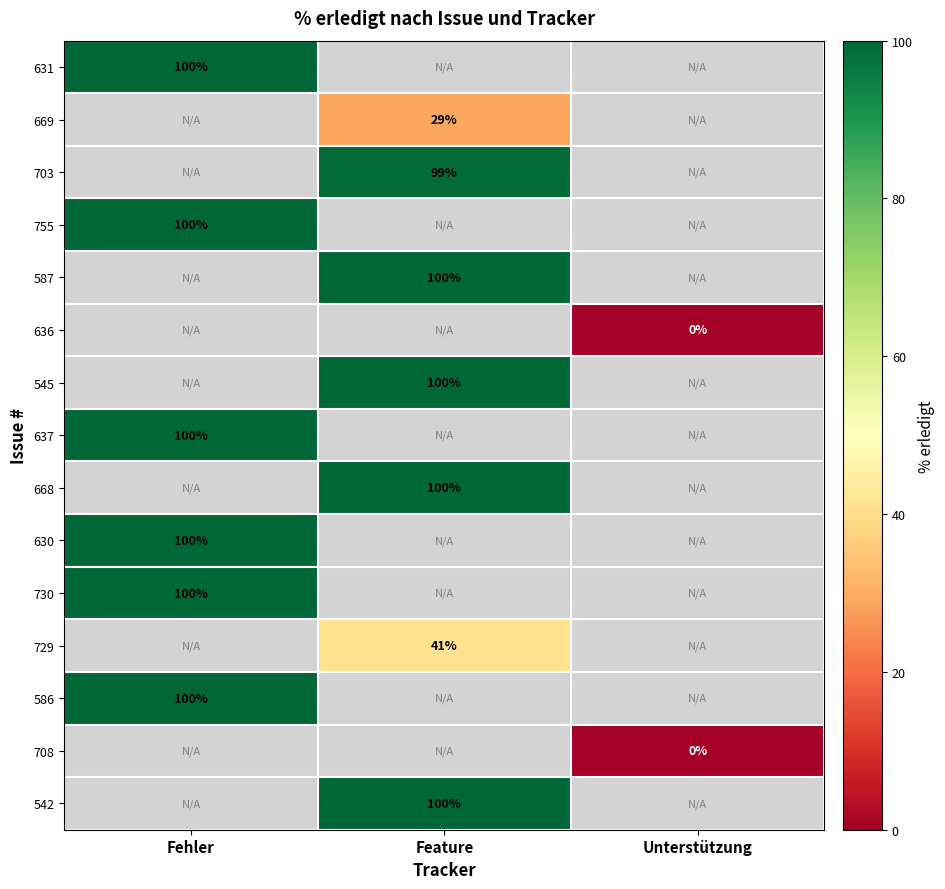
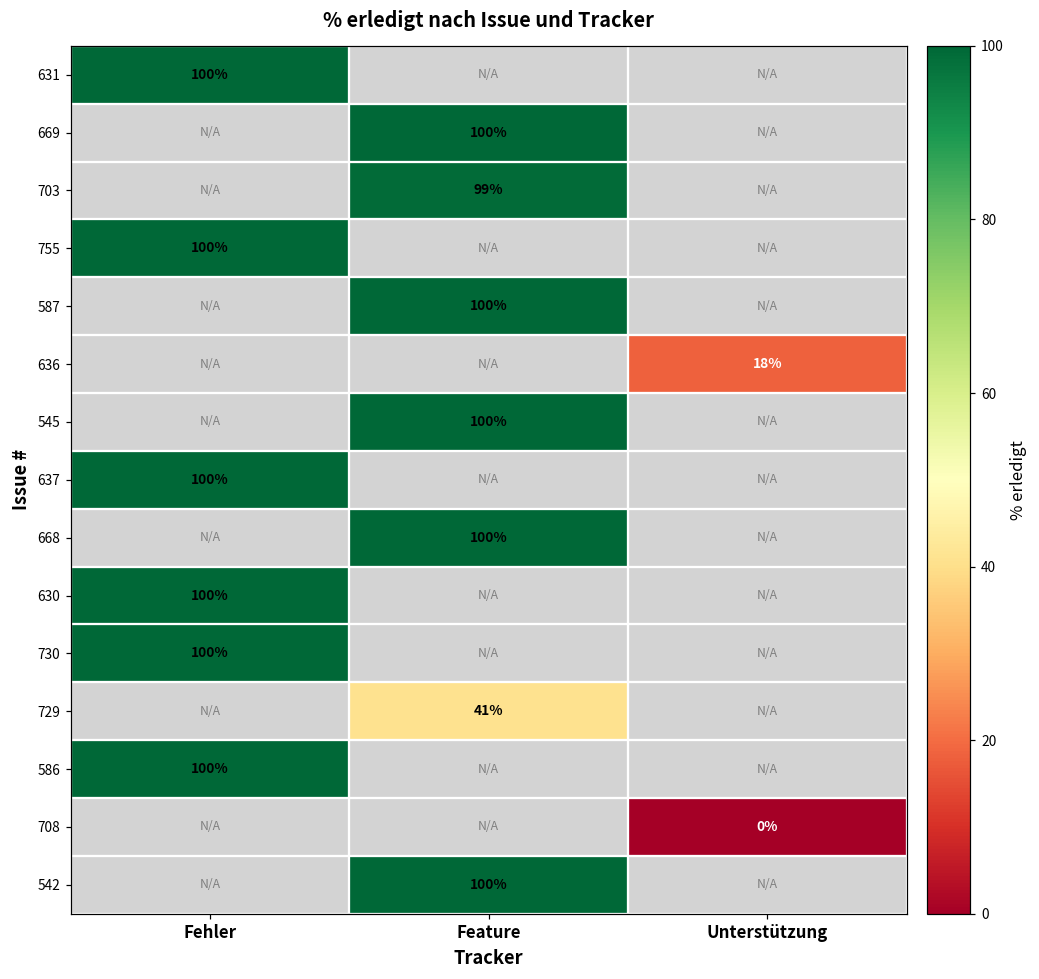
669, Feature: 29% -> 100%
636, Unterstützung: 0% -> 18%
